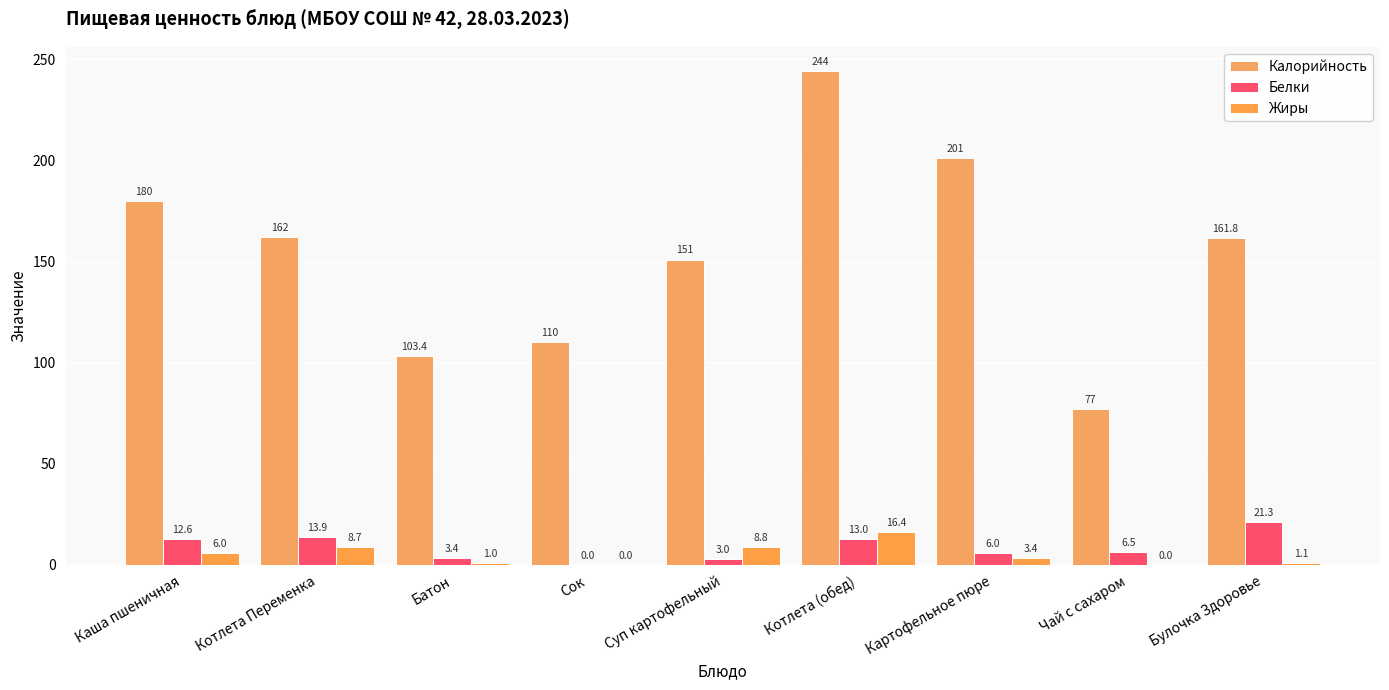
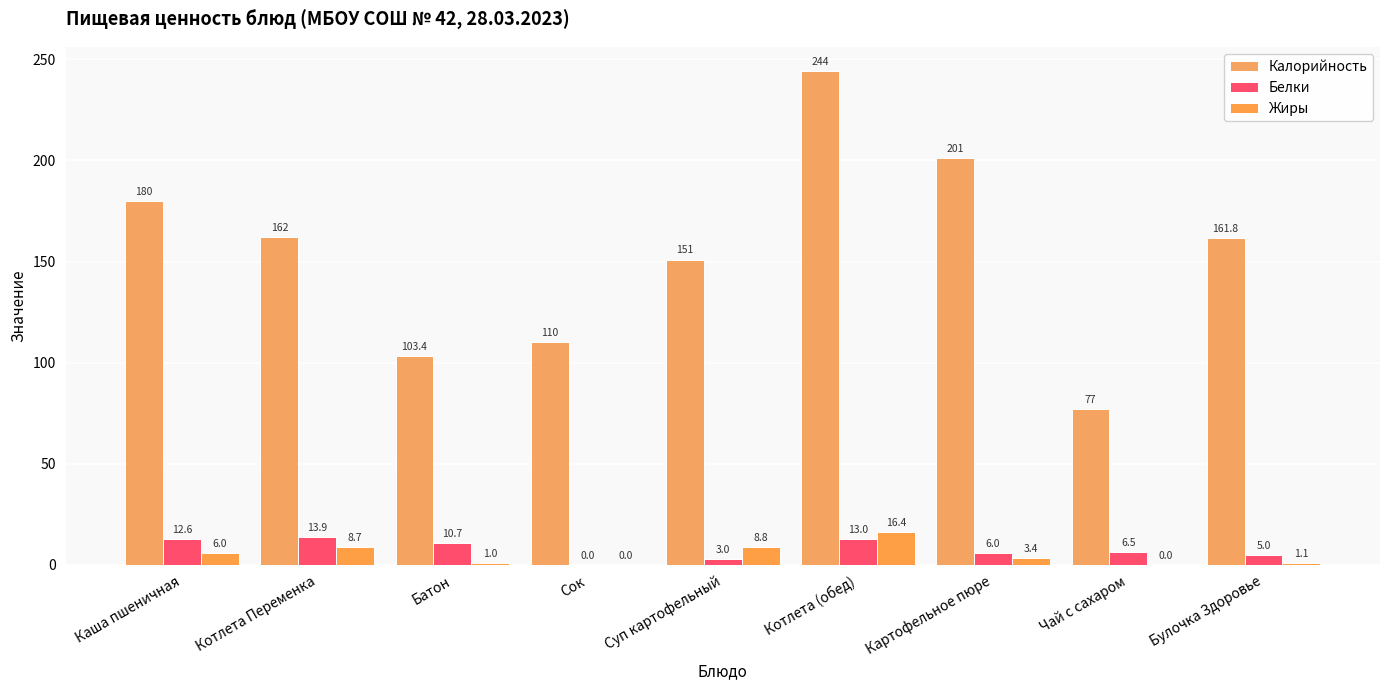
Белки, Батон: 3.4 -> 10.7
Белки, Булочка Здоровье: 21.3 -> 5.0
